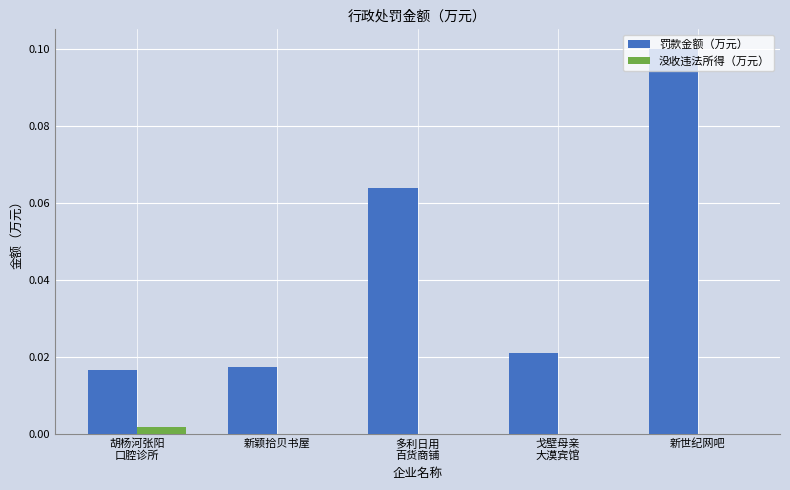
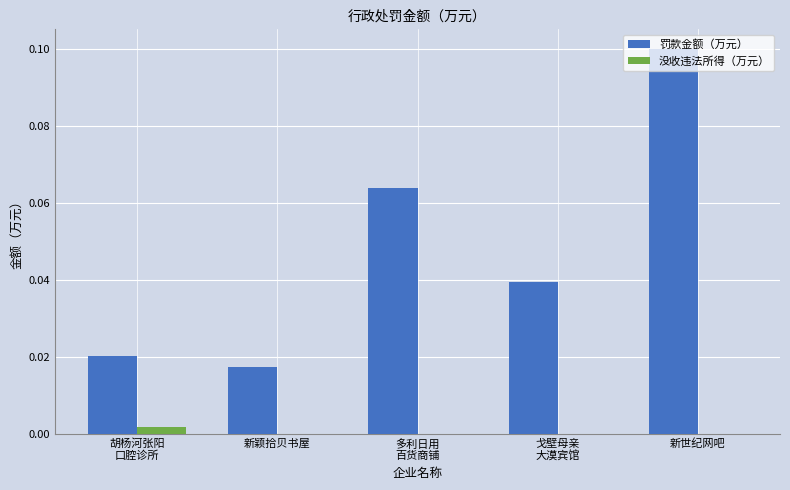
罚款金额（万元）, 胡杨河张阳 口腔诊所: 0.016 -> 0.020
罚款金额（万元）, 戈壁母亲 大漠宾馆: 0.021 -> 0.039
